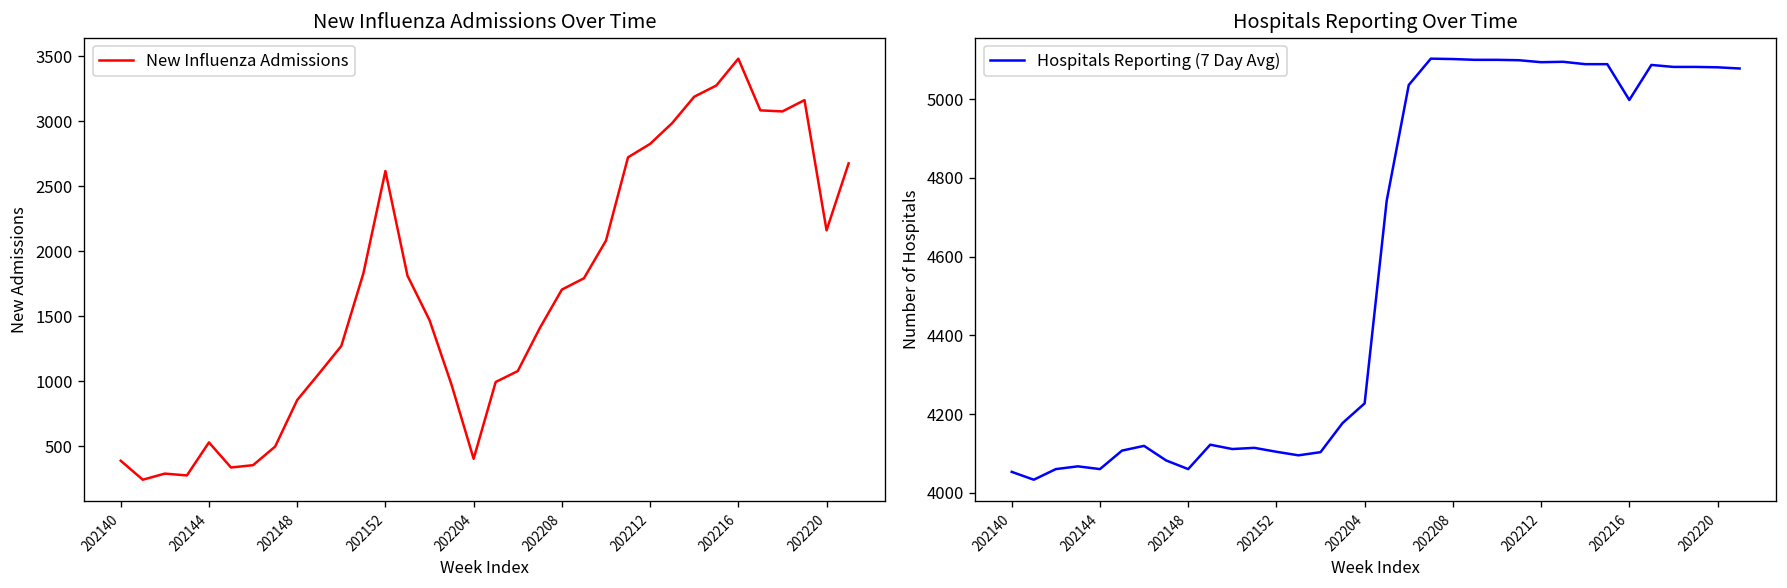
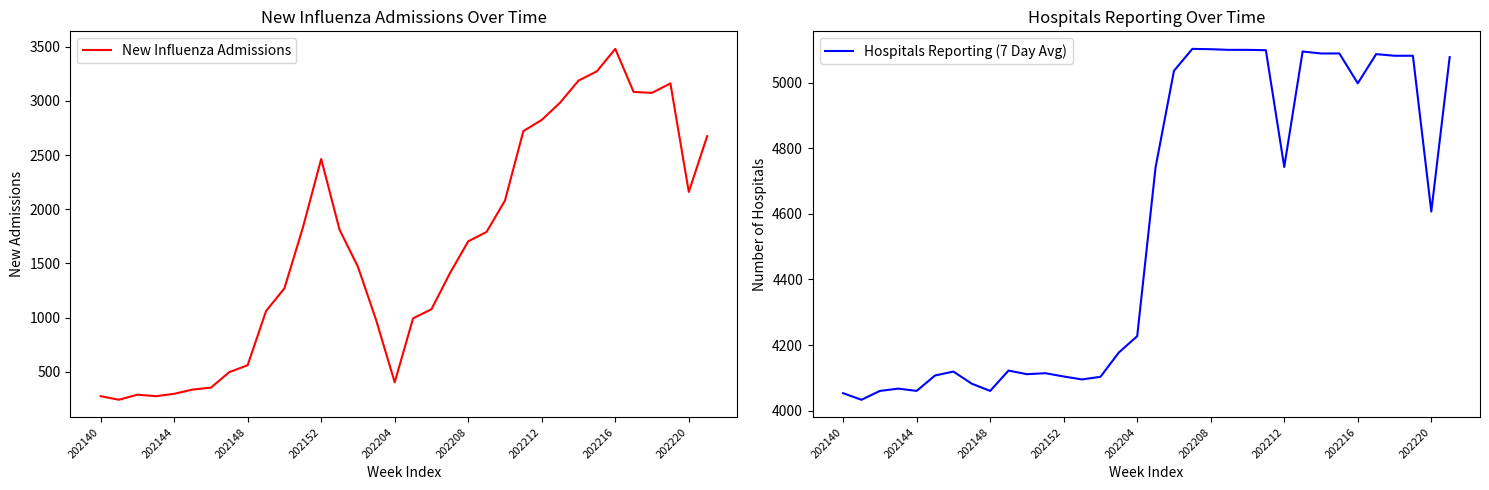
New Influenza Admissions Over Time, 202140: 390 -> 270
New Influenza Admissions Over Time, 202144: 530 -> 300
New Influenza Admissions Over Time, 202148: 850 -> 560
New Influenza Admissions Over Time, 202152: 2620 -> 2460
Hospitals Reporting Over Time, 202212: 5090 -> 4740
Hospitals Reporting Over Time, 202220: 5080 -> 4610
